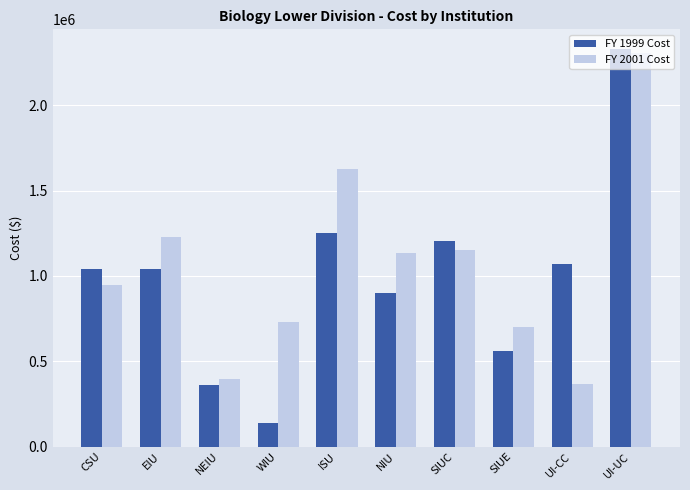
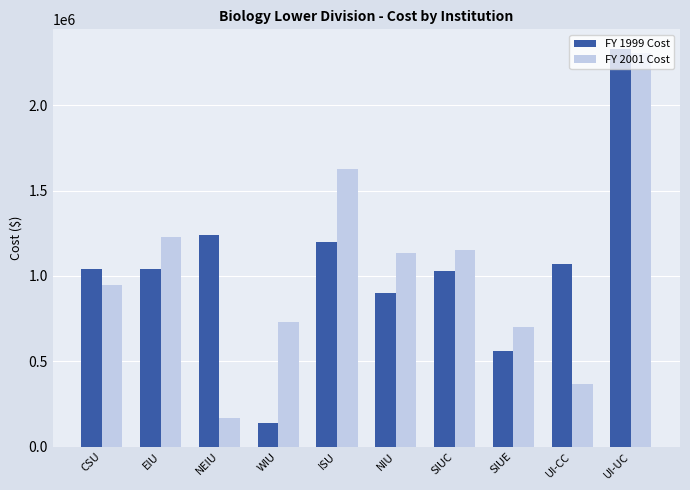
FY 1999 Cost, NEIU: 360000 -> 1240000
FY 2001 Cost, NEIU: 390000 -> 170000
FY 1999 Cost, ISU: 1250000 -> 1200000
FY 1999 Cost, SIUC: 1200000 -> 1030000
